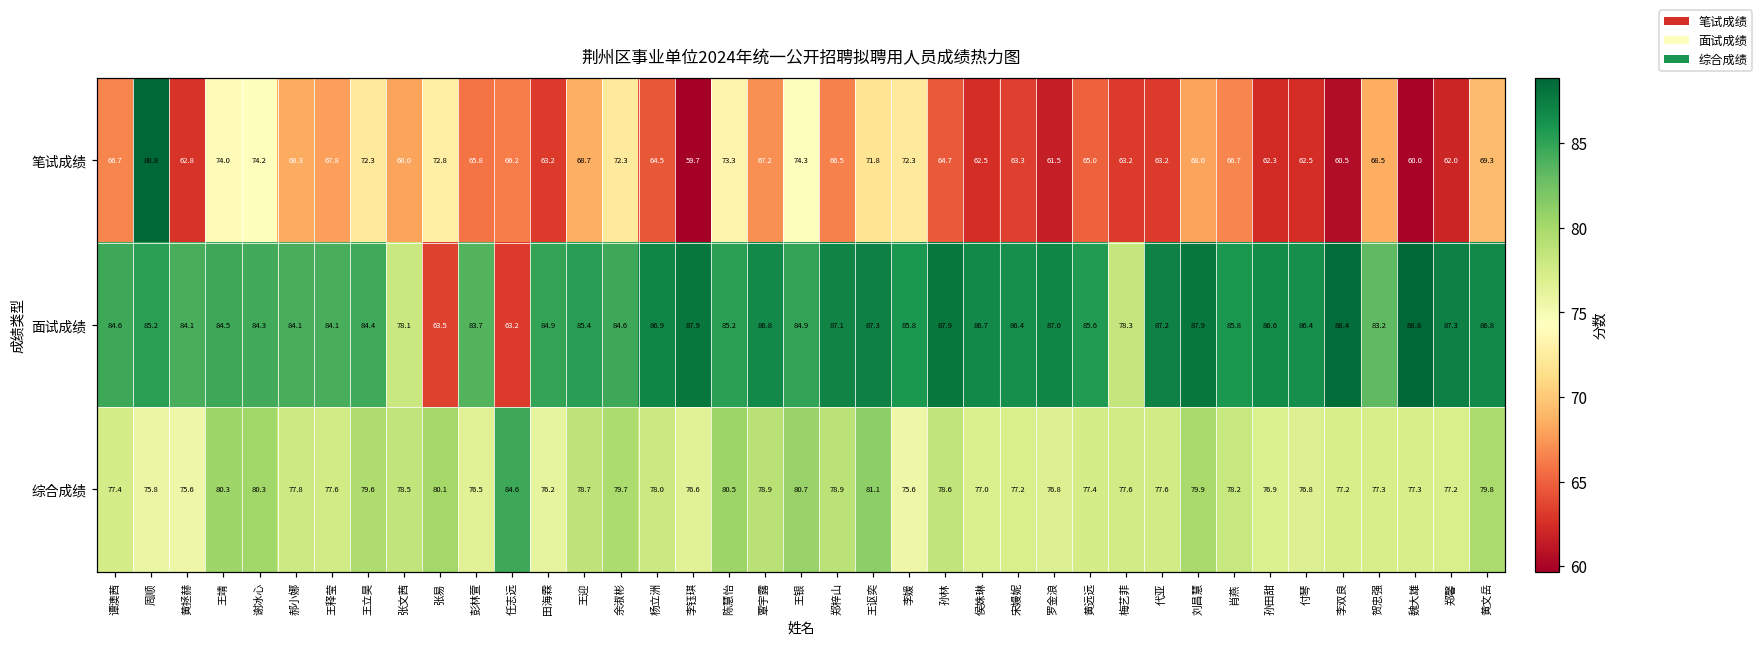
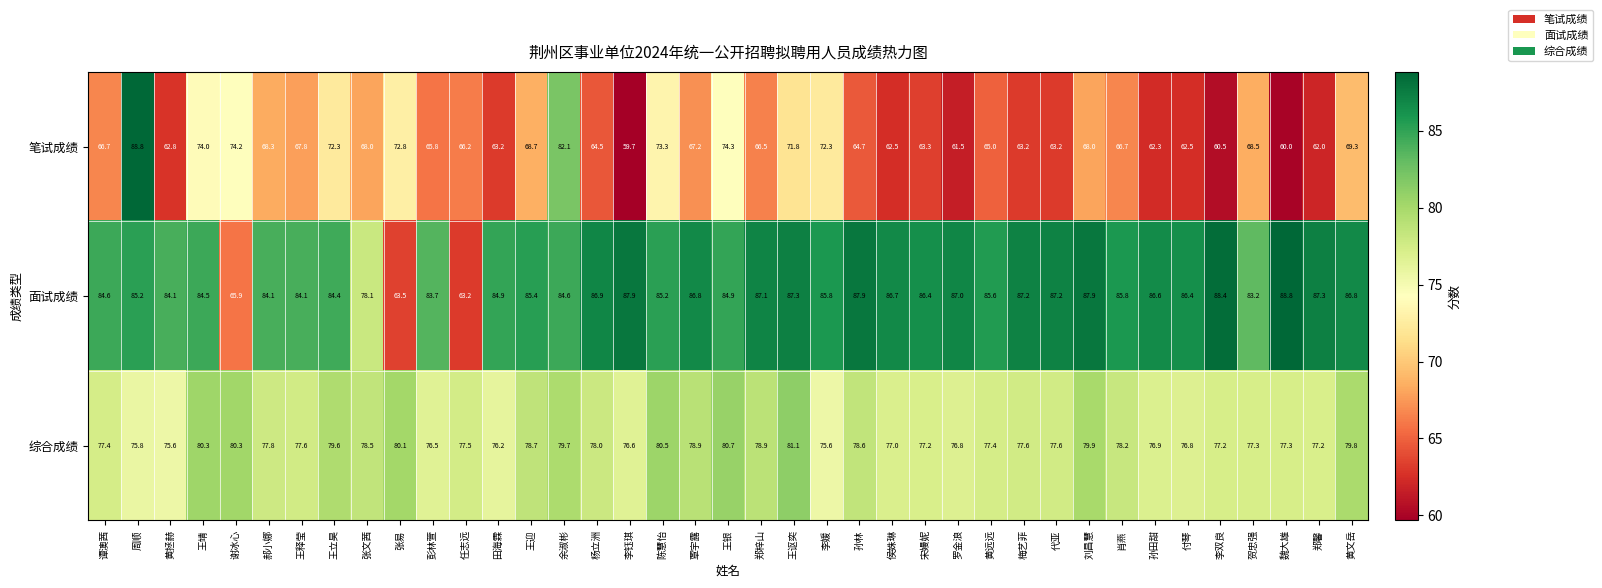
笔试成绩, 余淑彬: 72.3 -> 82.1
面试成绩, 谢冰心: 84.3 -> 65.9
面试成绩, 梅艺菲: 78.3 -> 87.2
综合成绩, 任志远: 84.6 -> 77.5
